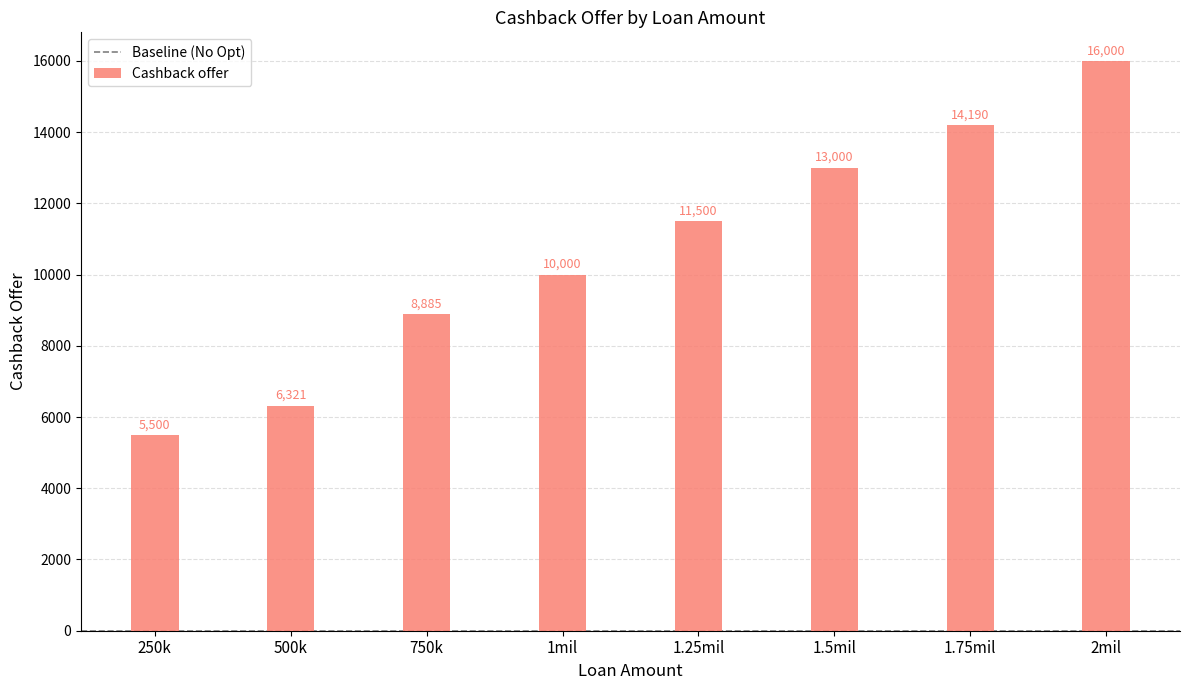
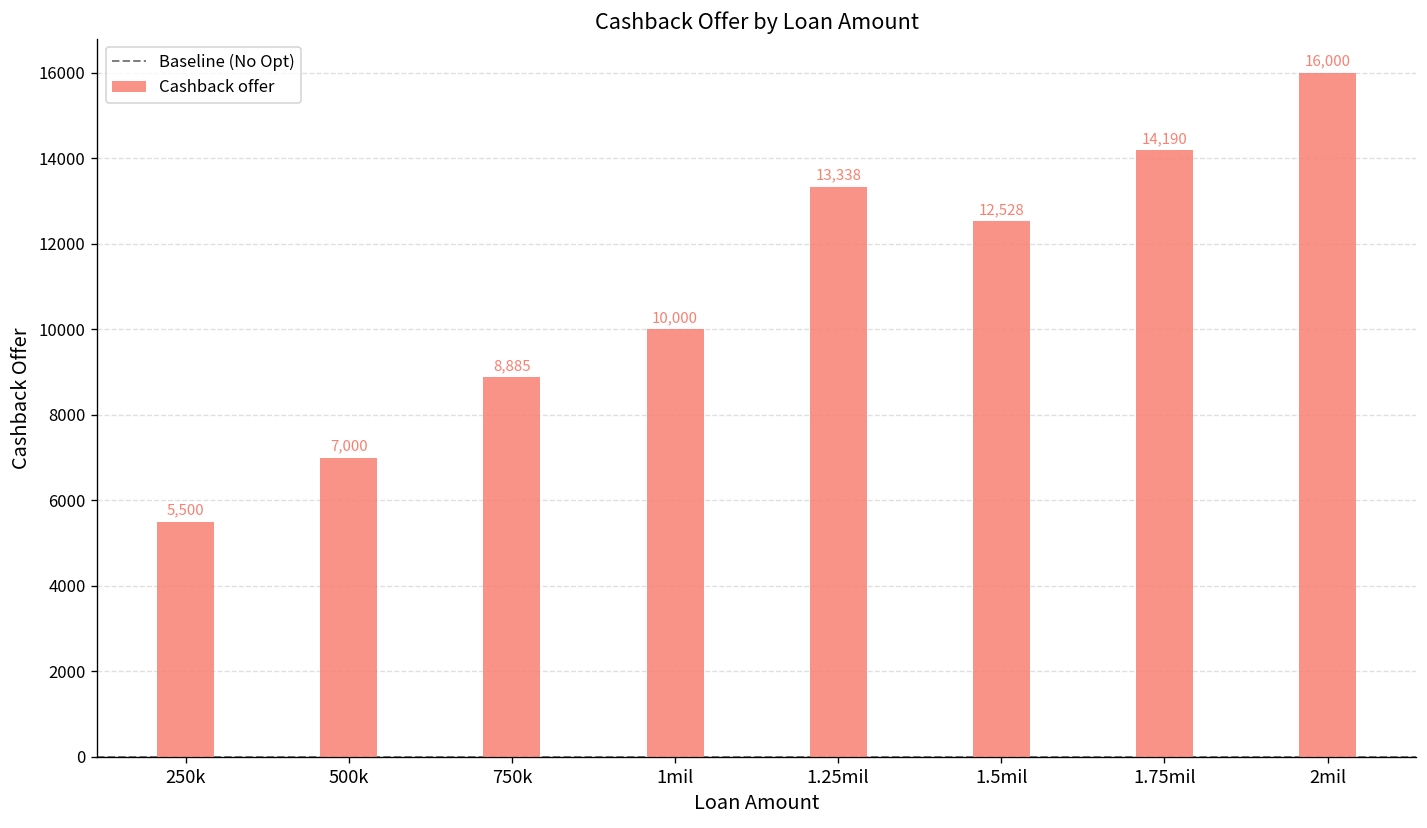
500k: 6,321 -> 7,000
1.25mil: 11,500 -> 13,338
1.5mil: 13,000 -> 12,528
